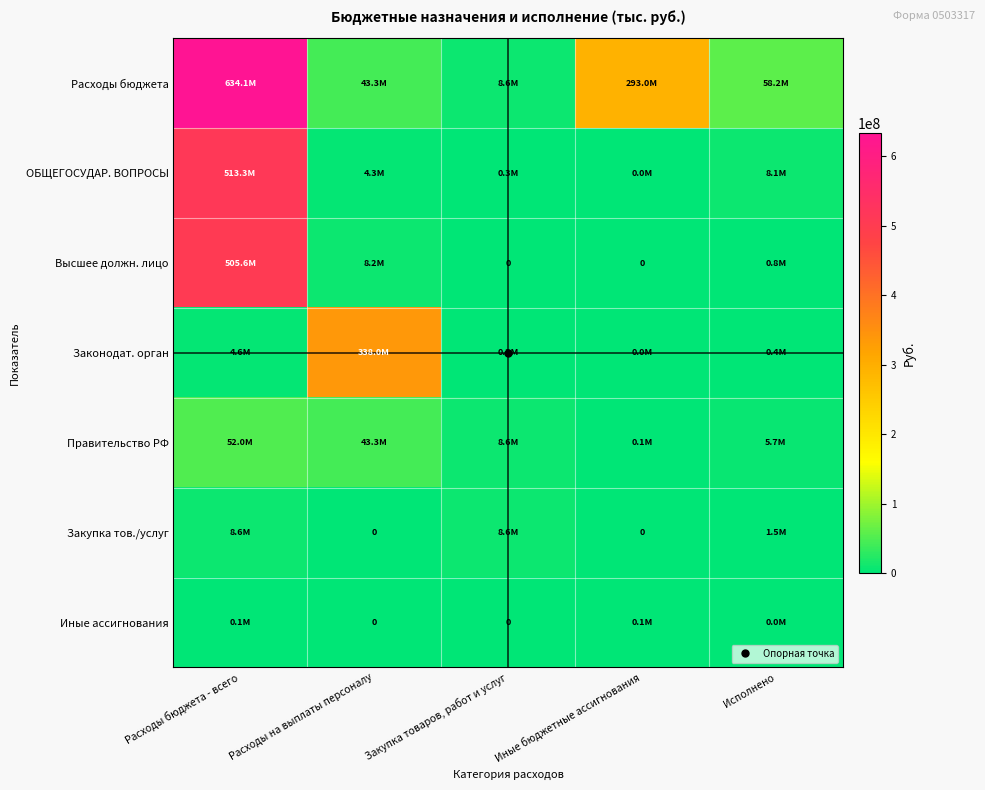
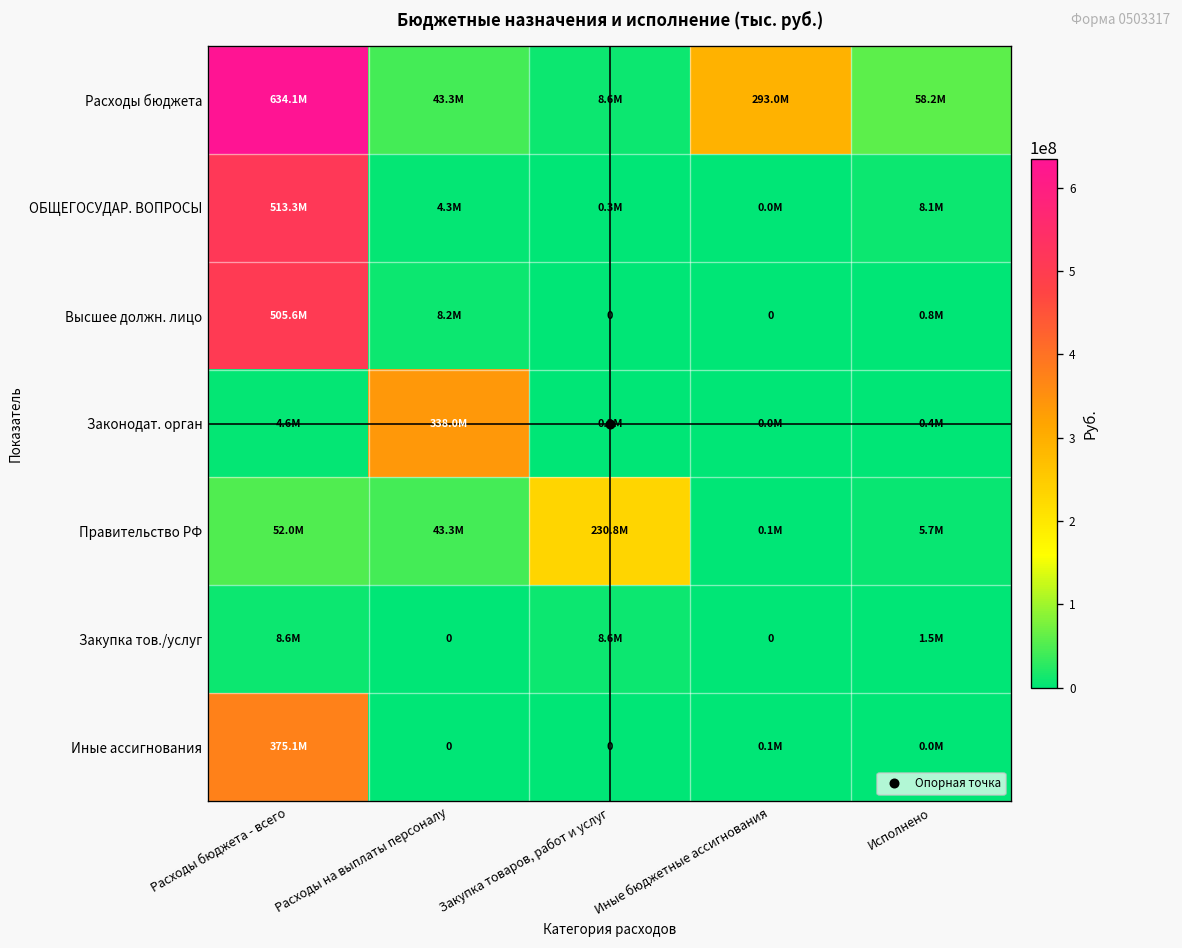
Правительство РФ, Закупка товаров, работ и услуг: 8.6M -> 230.8M
Иные ассигнования, Расходы бюджета - всего: 0.1M -> 375.1M
